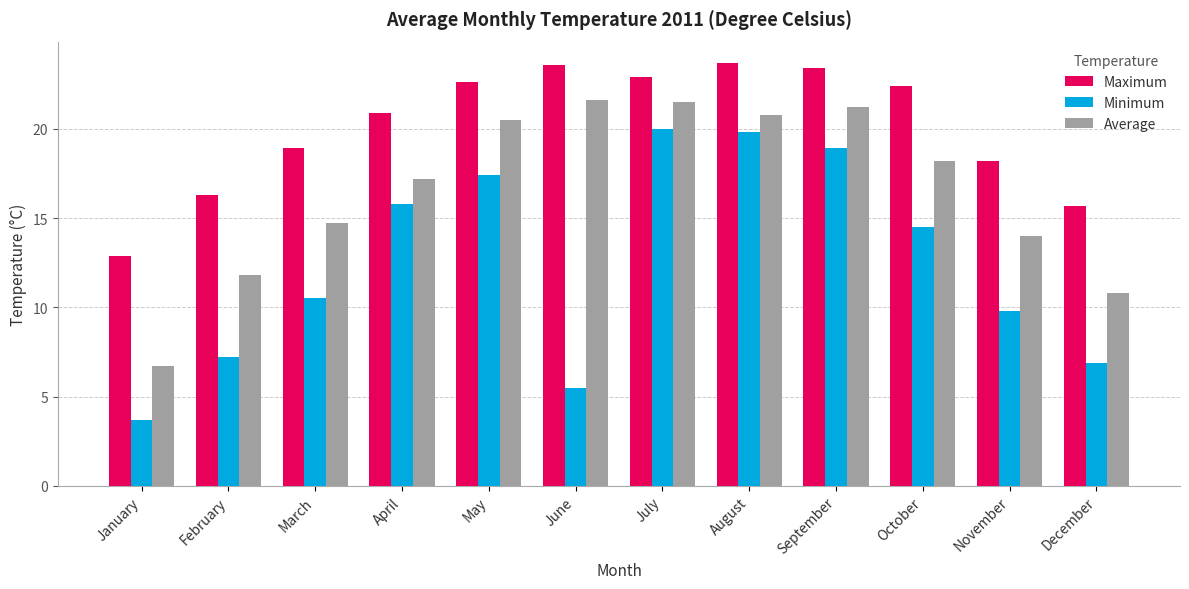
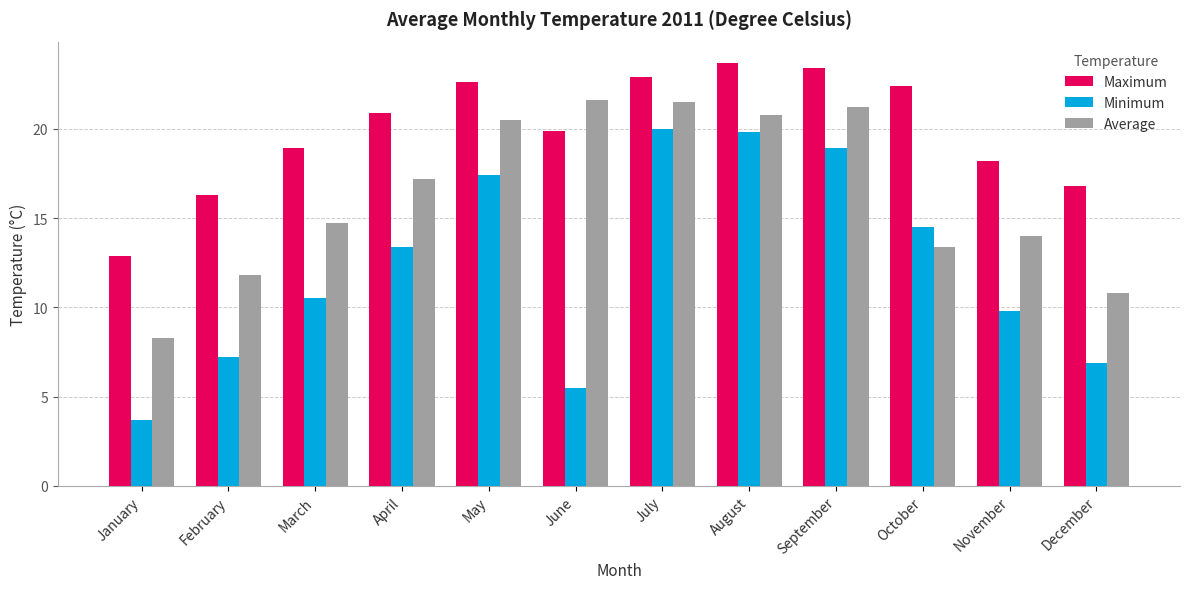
Average, January: 6.7 -> 8.3
Minimum, April: 15.8 -> 13.4
Maximum, June: 23.6 -> 19.9
Average, October: 18.2 -> 13.4
Maximum, December: 15.7 -> 16.8
